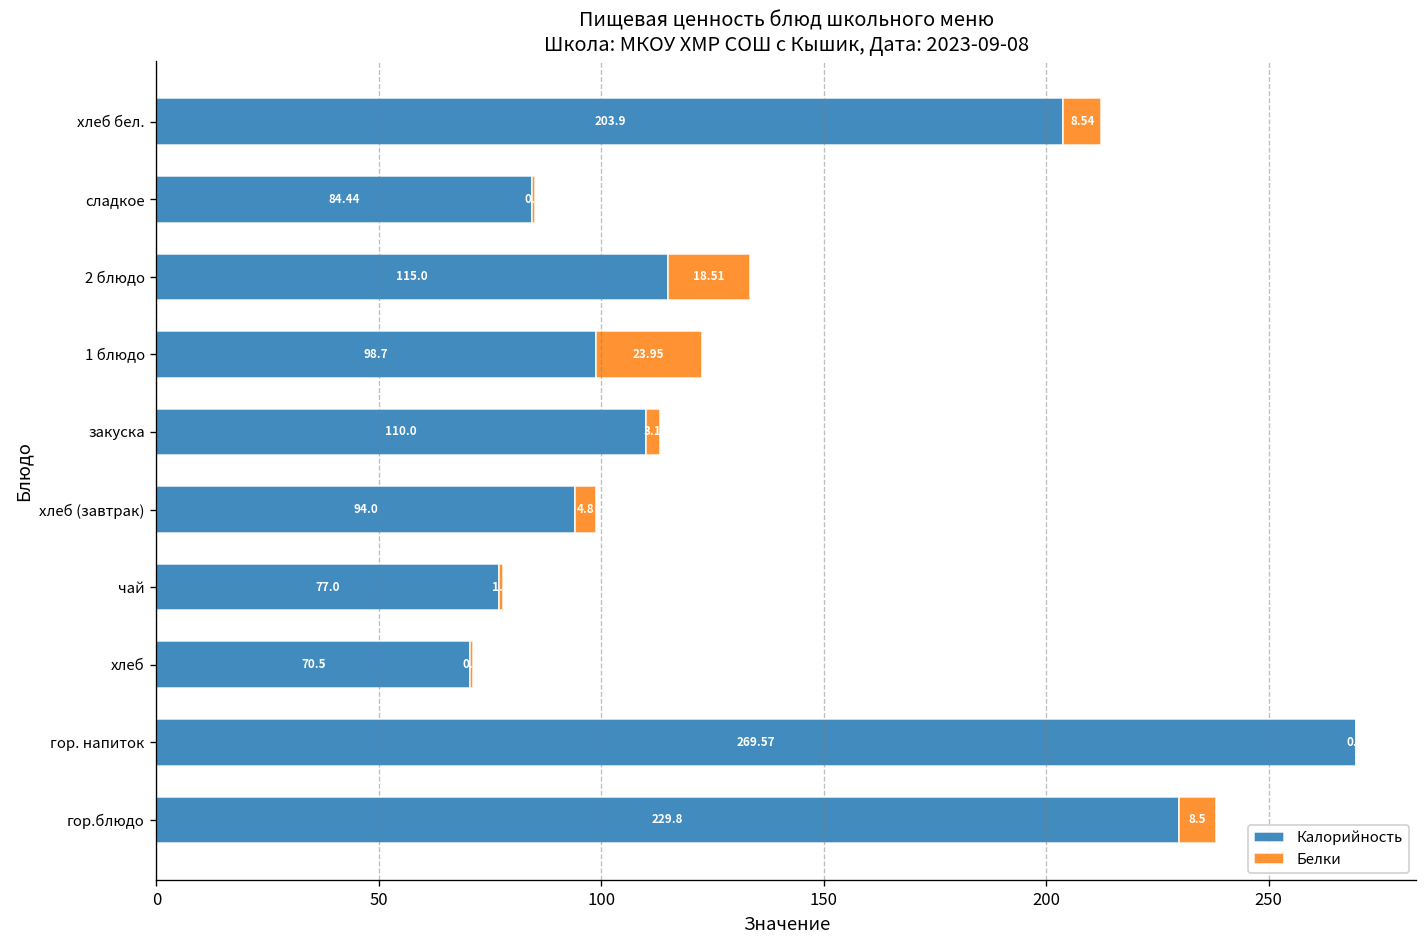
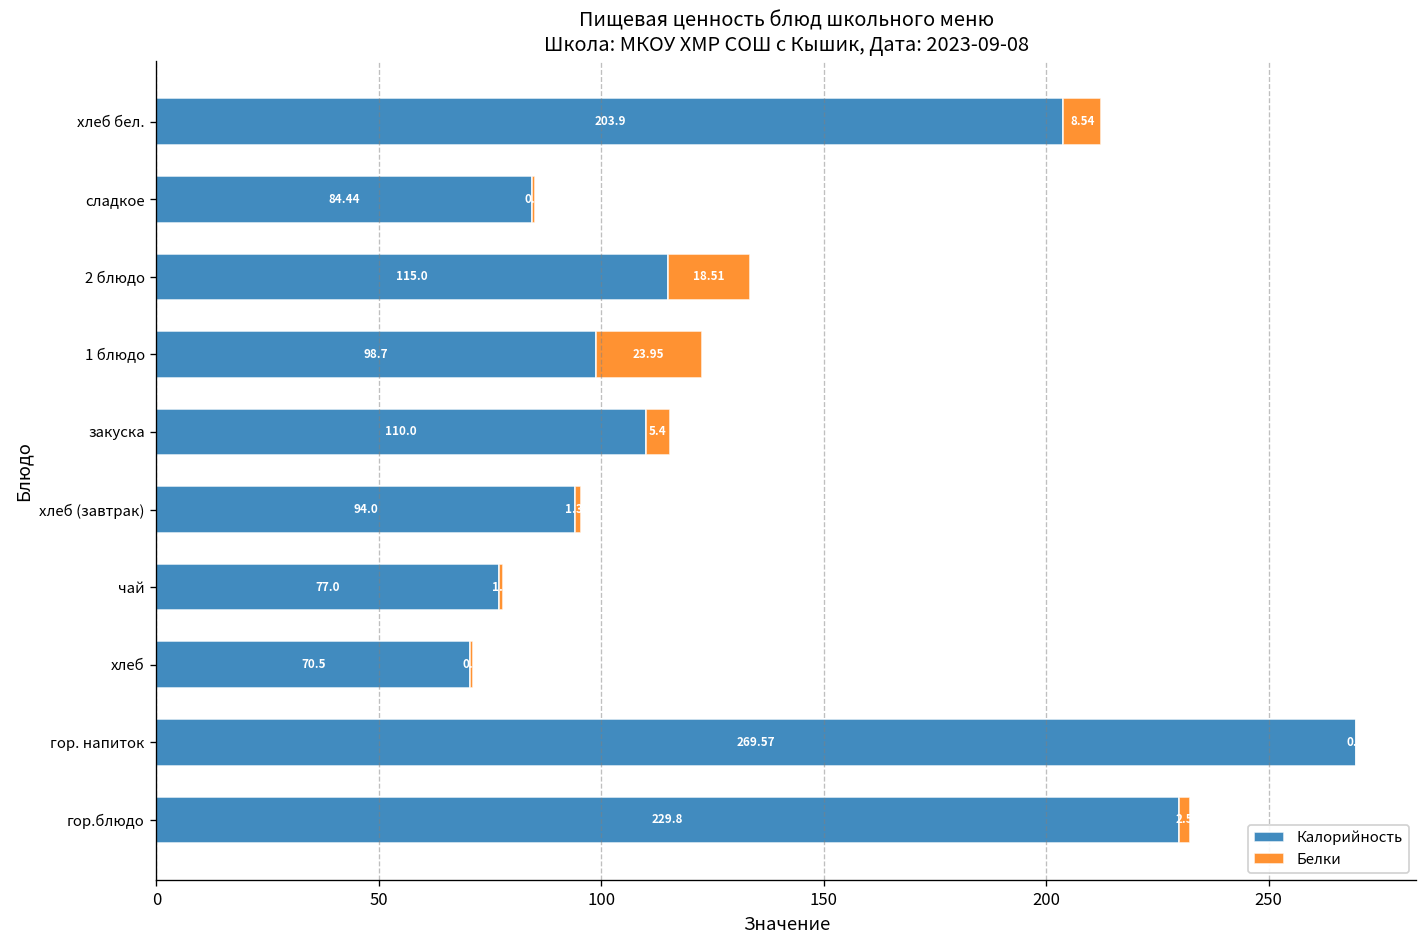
Белки, закуска: 3.1 -> 5.4
Белки, хлеб (завтрак): 4.8 -> 1.34
Белки, гор.блюдо: 8.5 -> 2.5
